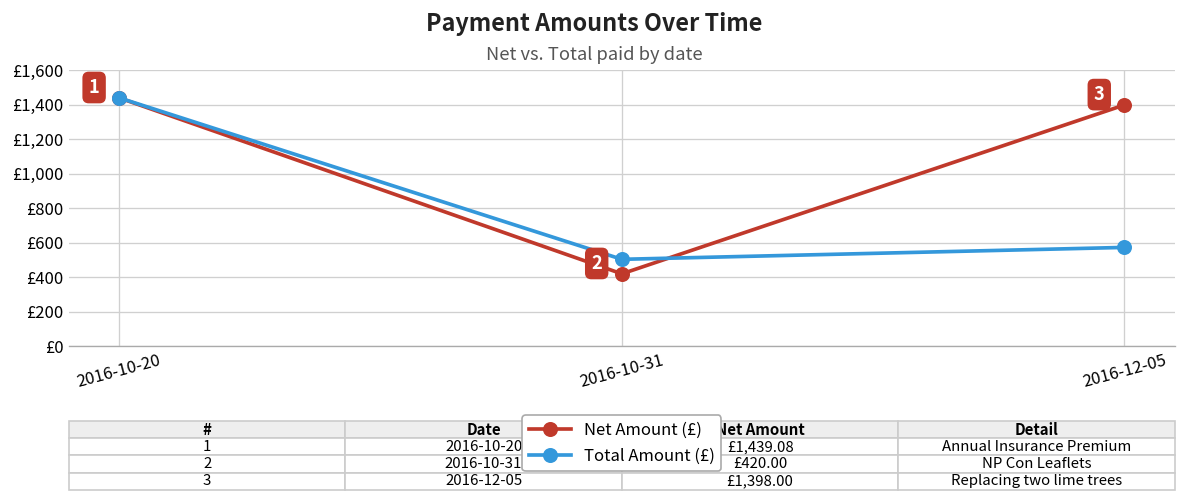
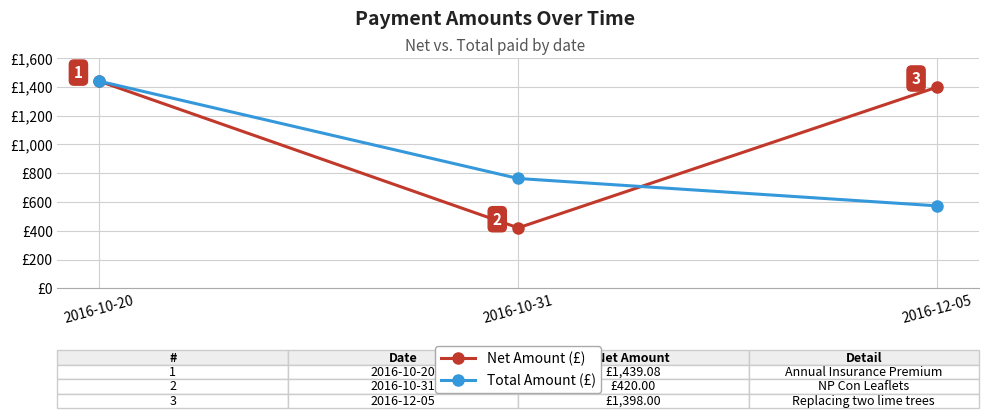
Total Amount (£), 2016-10-31: £500 -> £760
